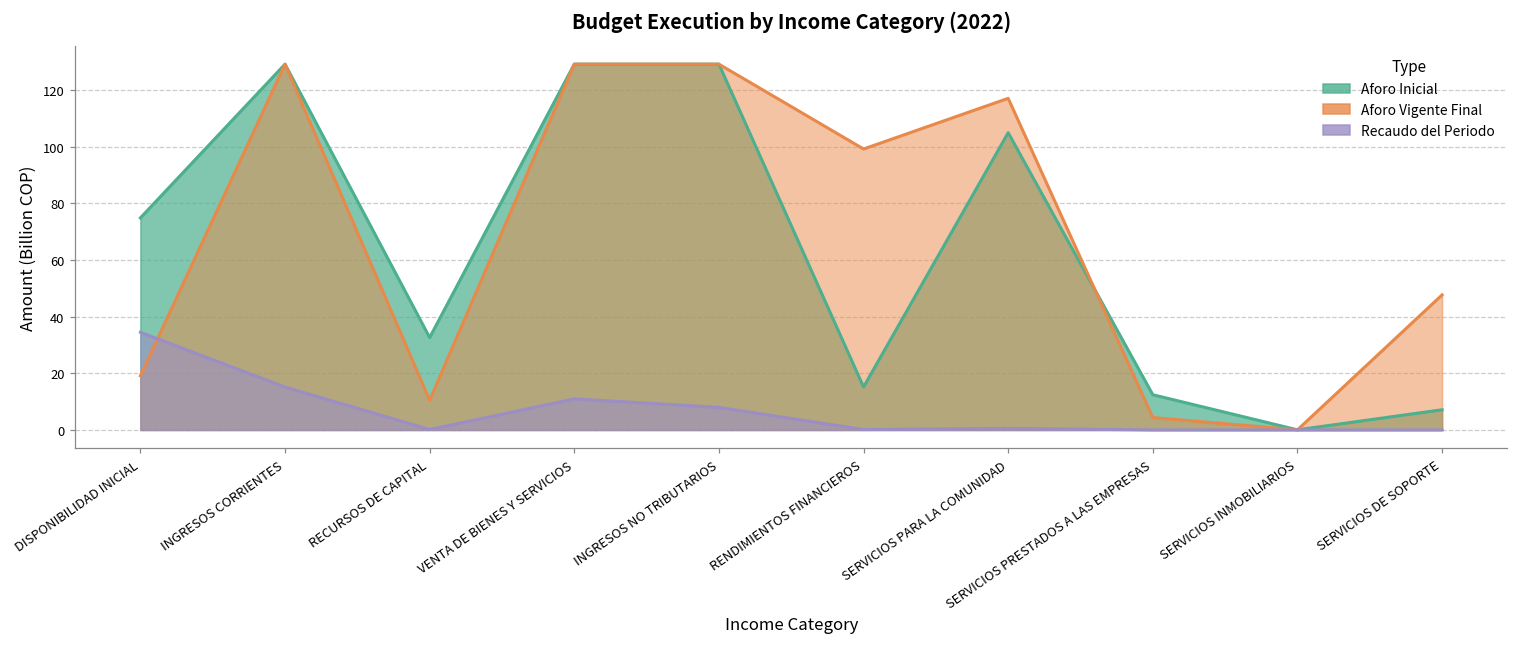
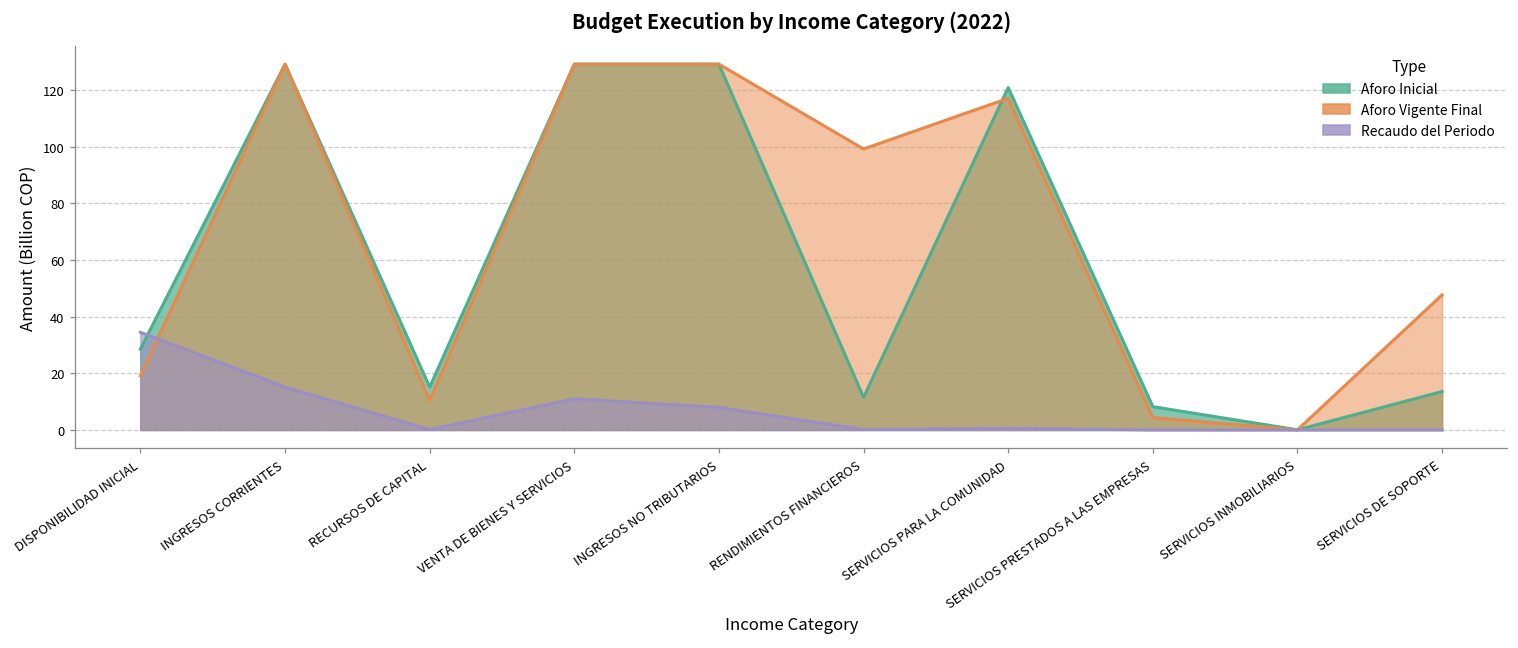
Aforo Inicial, DISPONIBILIDAD INICIAL: 75 -> 29
Aforo Inicial, RECURSOS DE CAPITAL: 33 -> 15
Aforo Inicial, RENDIMIENTOS FINANCIEROS: 15 -> 11
Aforo Inicial, SERVICIOS PARA LA COMUNIDAD: 105 -> 121
Aforo Inicial, SERVICIOS PRESTADOS A LAS EMPRESAS: 12 -> 8
Aforo Inicial, SERVICIOS DE SOPORTE: 7 -> 14
